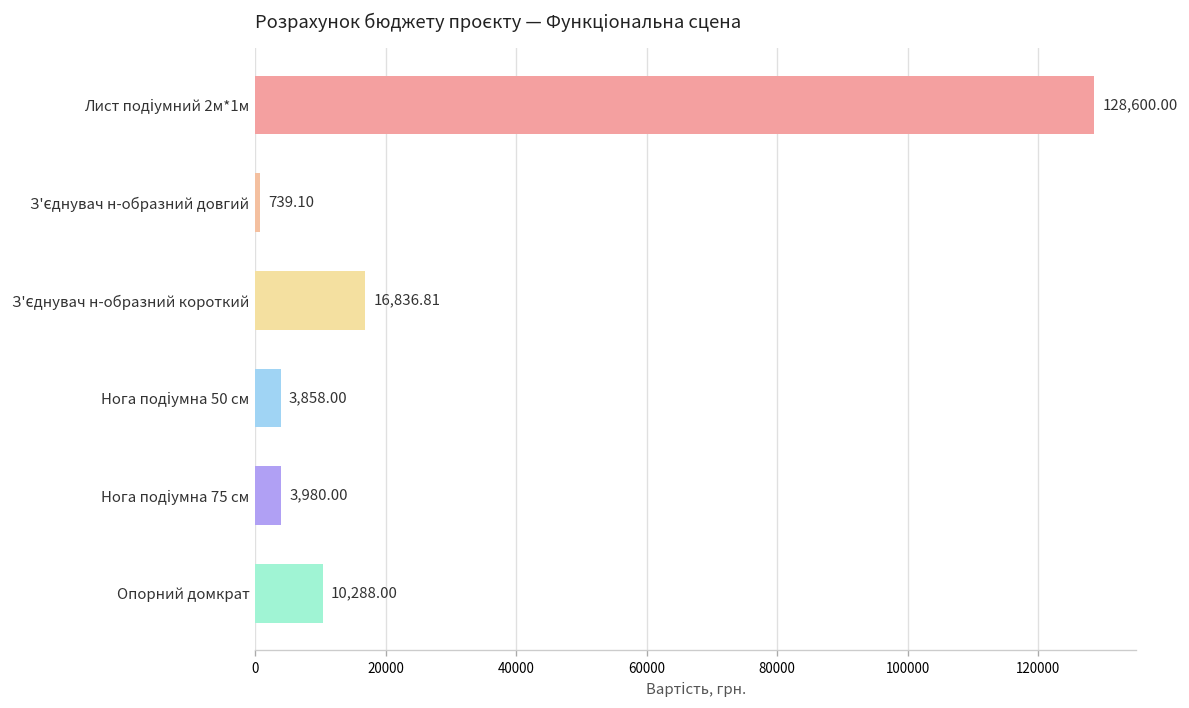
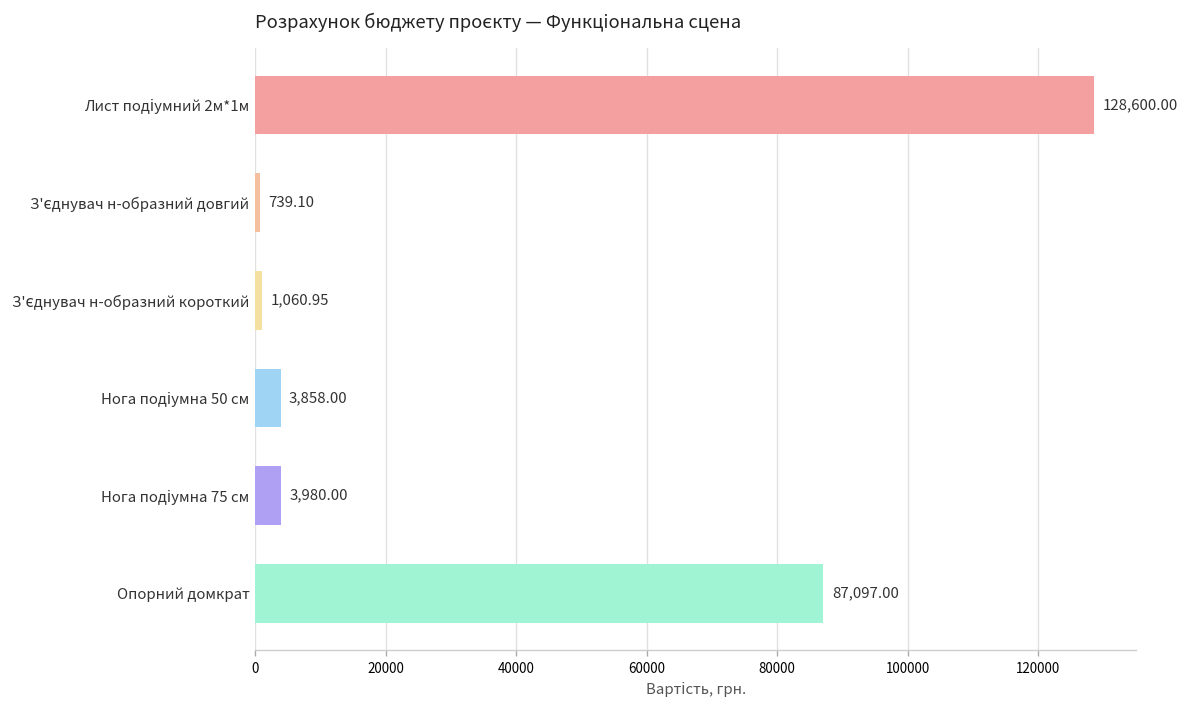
З'єднувач н-образний короткий: 16,836.81 -> 1,060.95
Опорний домкрат: 10,288.00 -> 87,097.00
